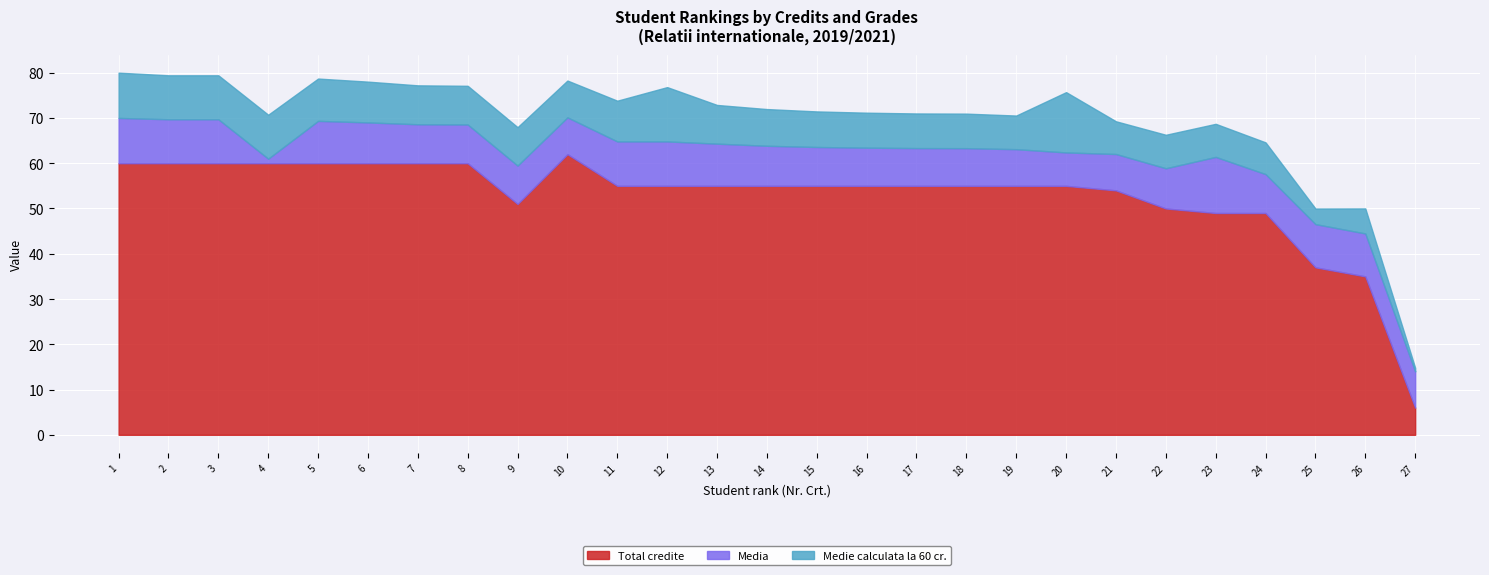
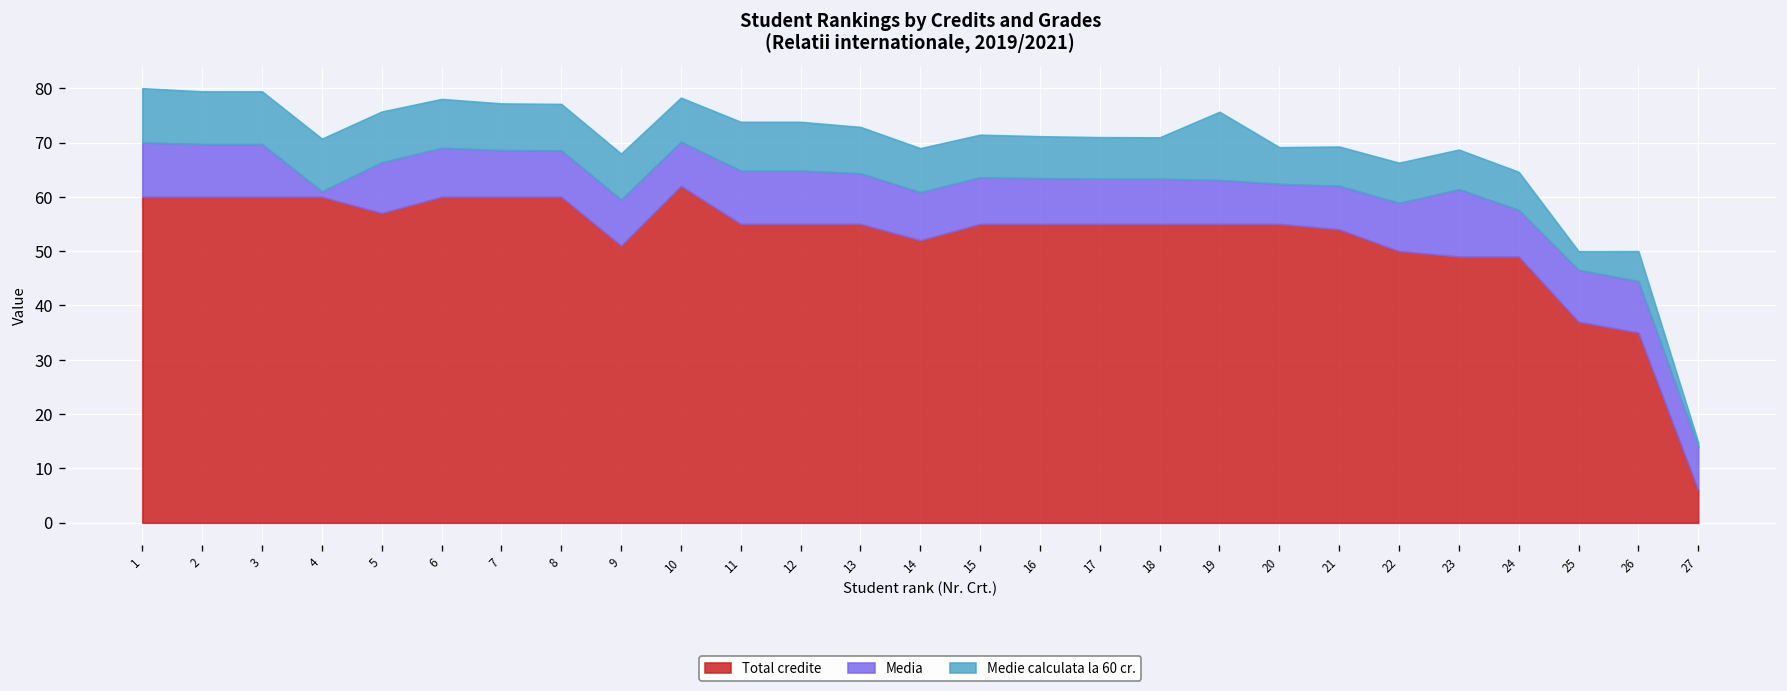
Total credite, 5: 60 -> 57
Medie calculata la 60 cr., 12: 12 -> 9
Total credite, 14: 55 -> 52
Medie calculata la 60 cr., 19: 7 -> 13
Medie calculata la 60 cr., 20: 13 -> 7
